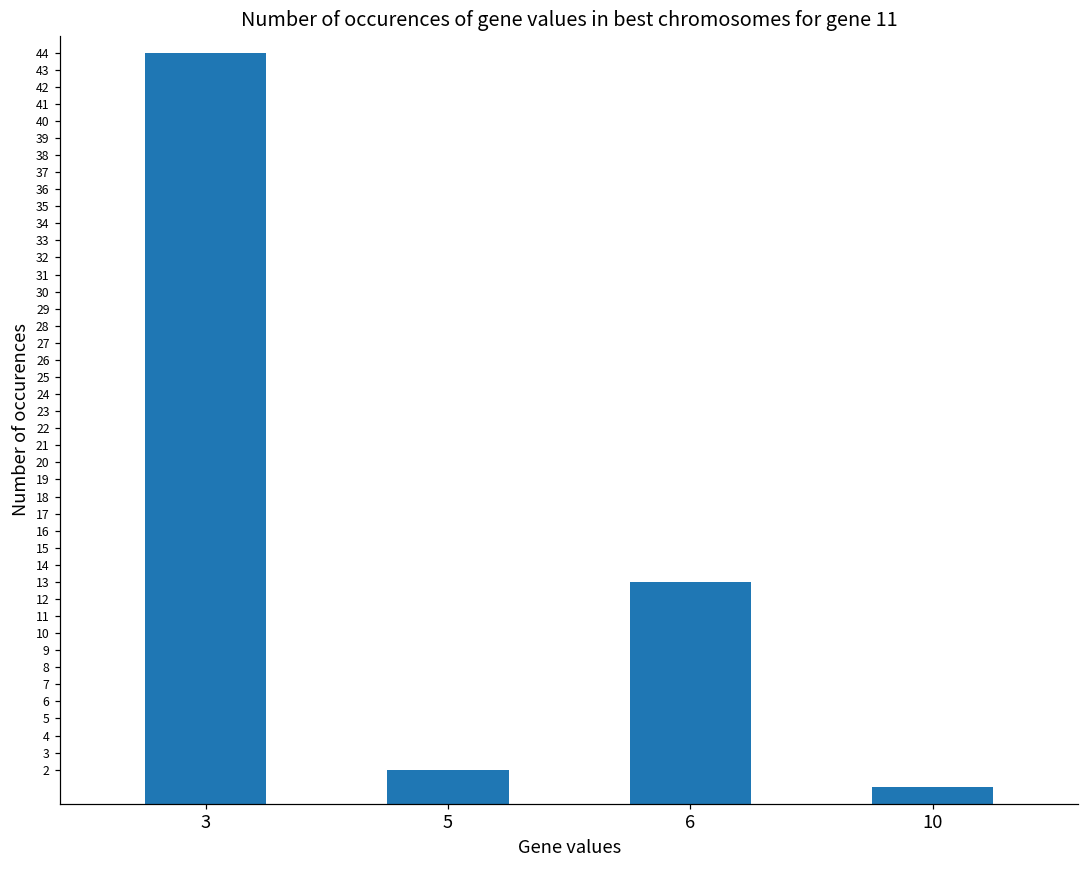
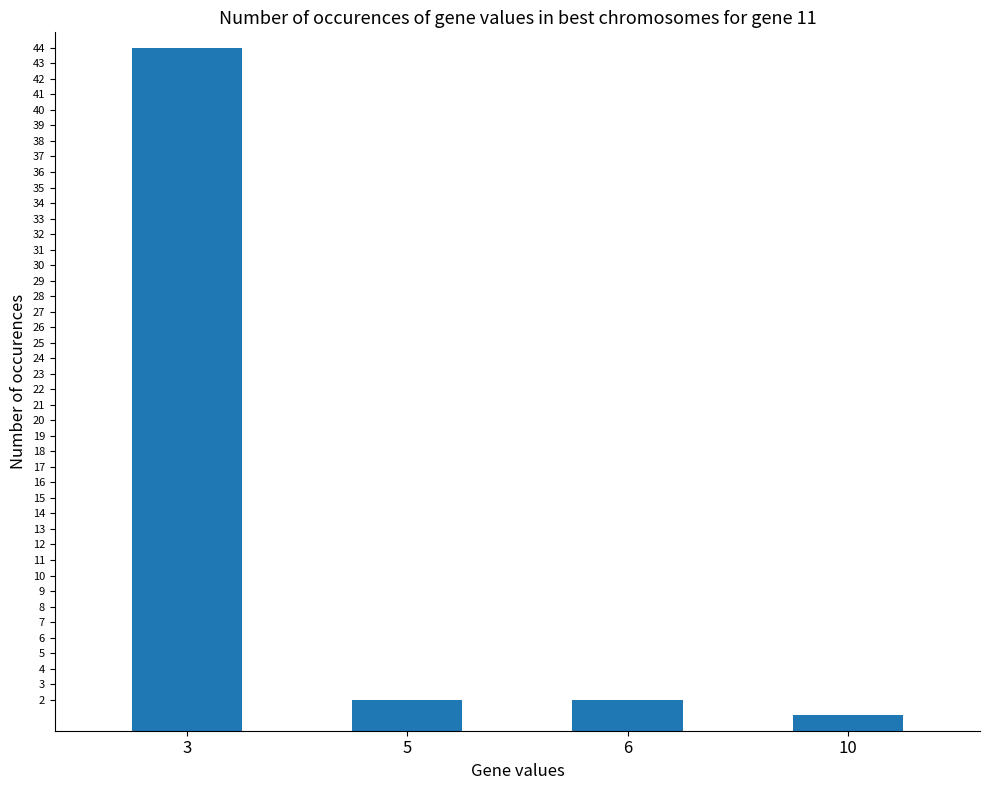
6: 13 -> 2
